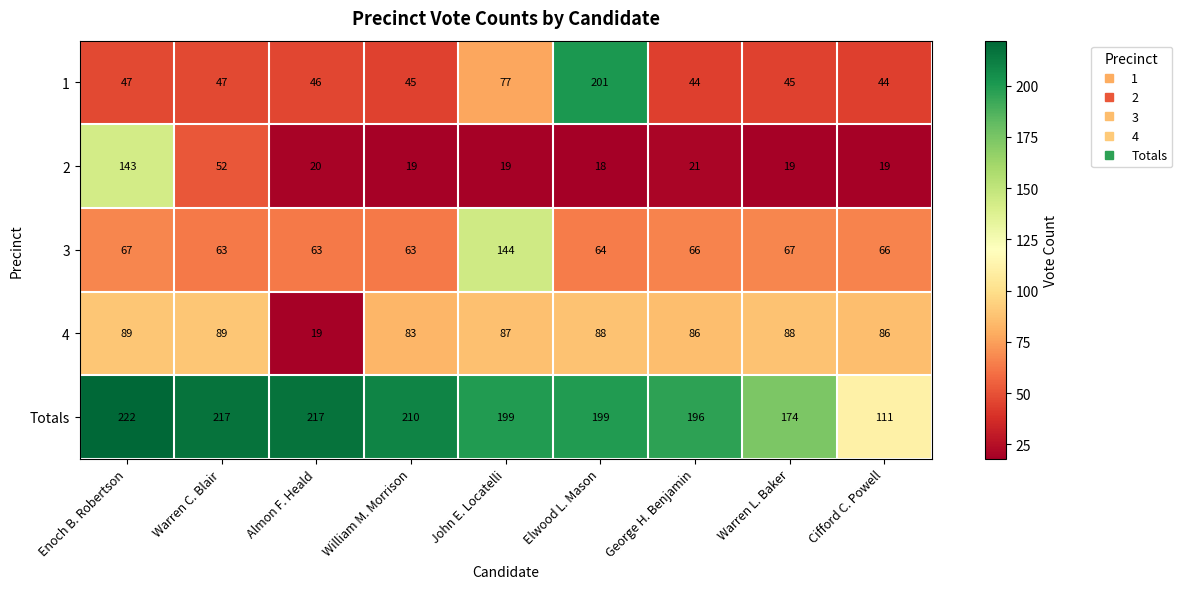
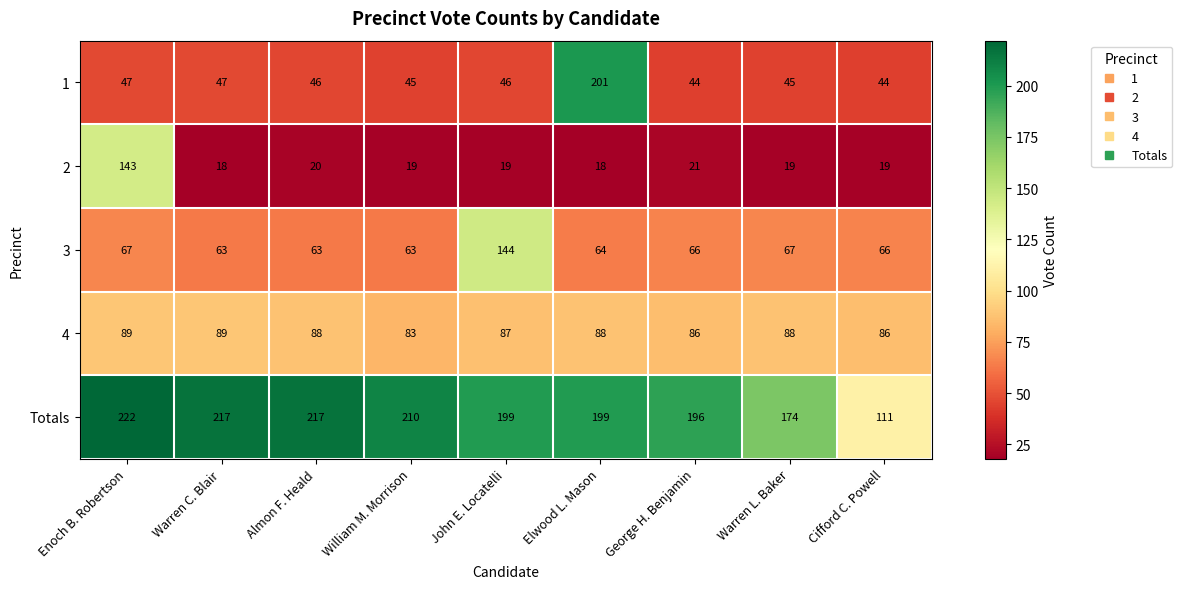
1, John E. Locatelli: 77 -> 46
2, Warren C. Blair: 52 -> 18
4, Almon F. Heald: 19 -> 88
